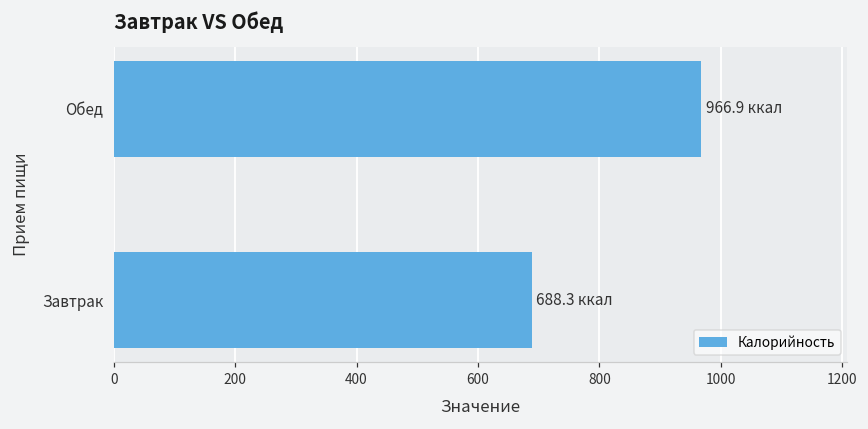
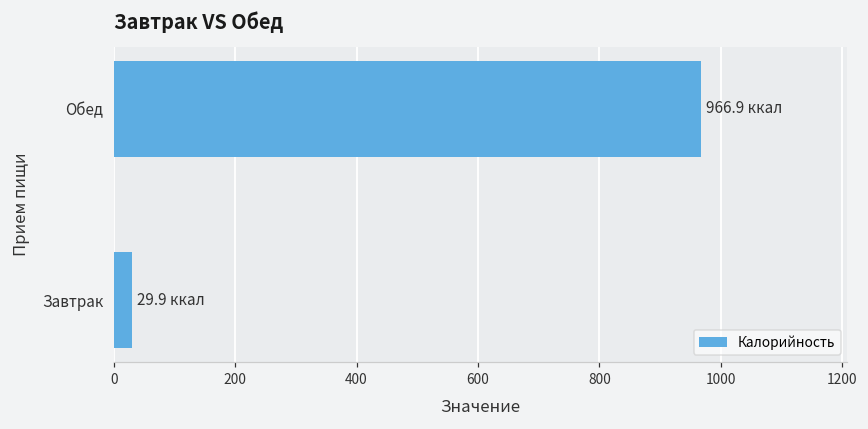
Завтрак: 688.3 -> 29.9
